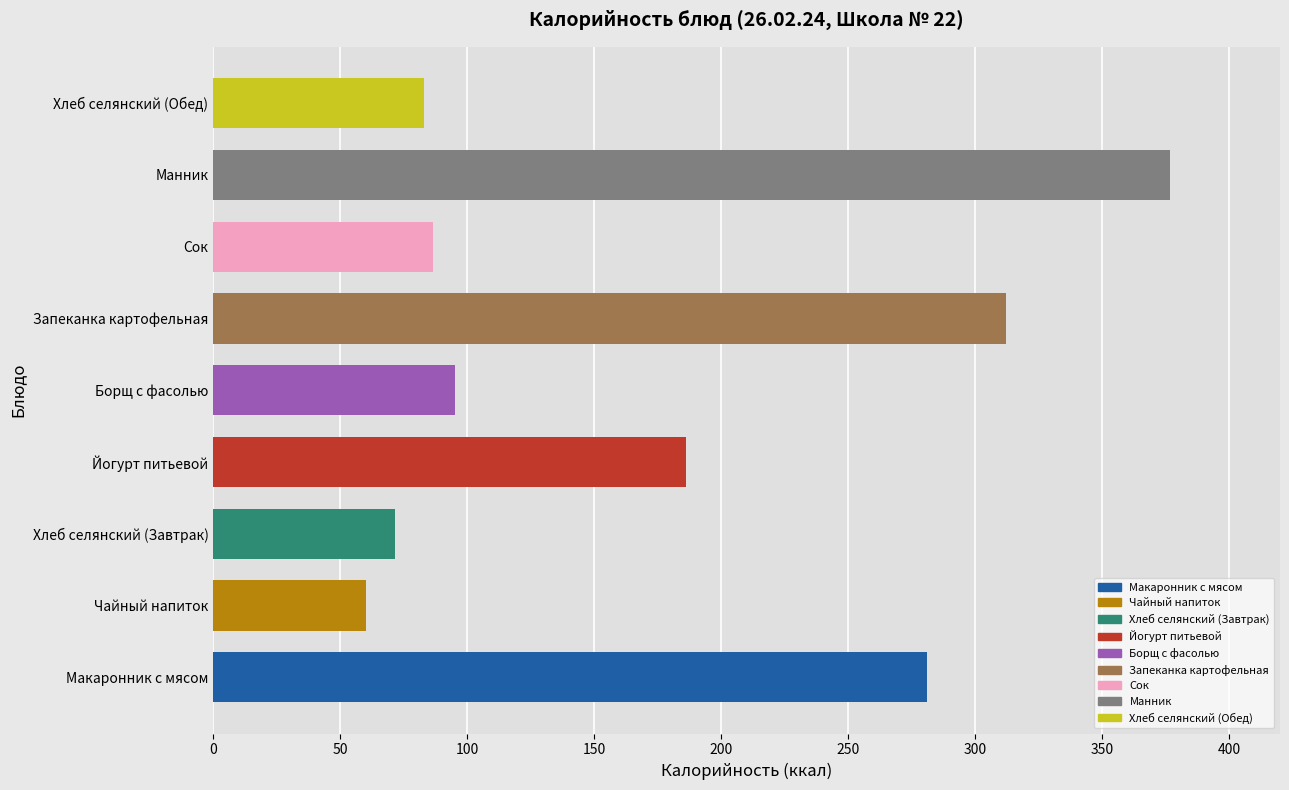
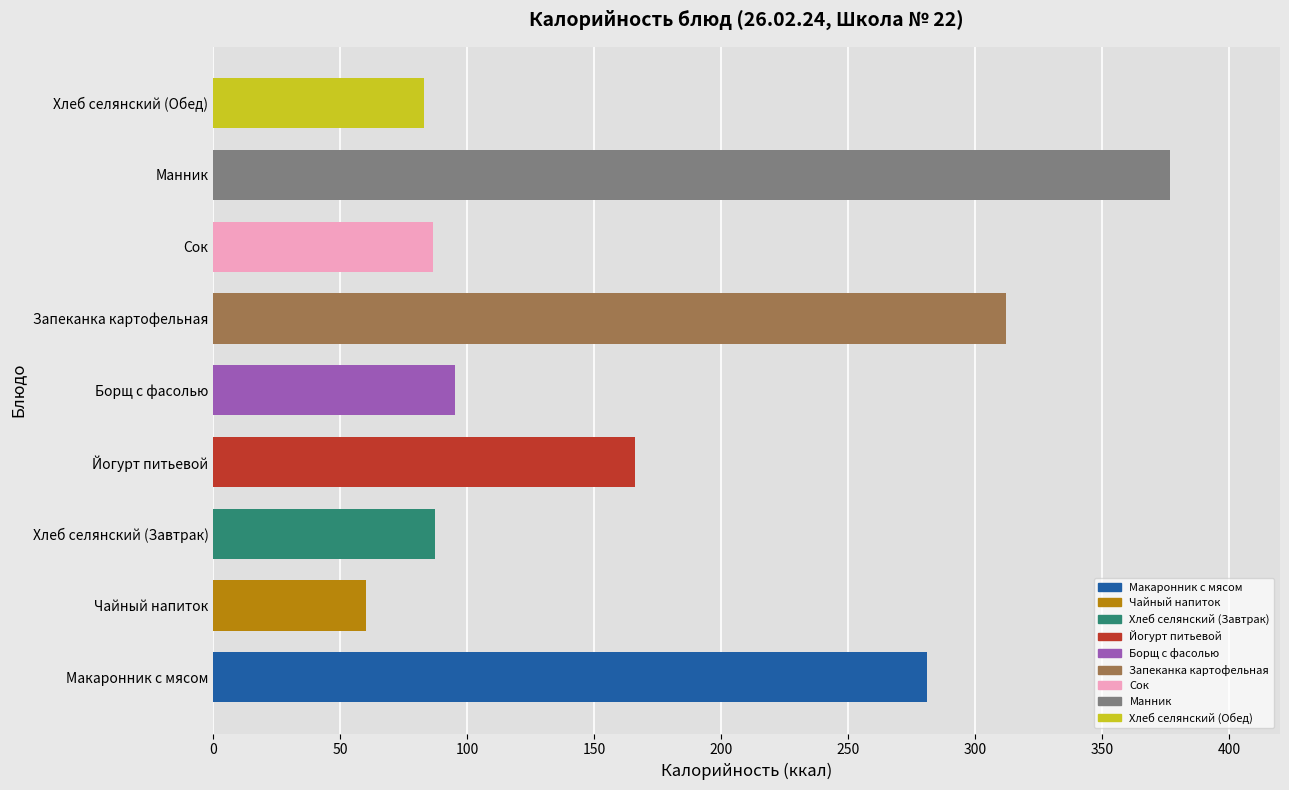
Йогурт питьевой: 186 -> 166
Хлеб селянский (Завтрак): 72 -> 87
